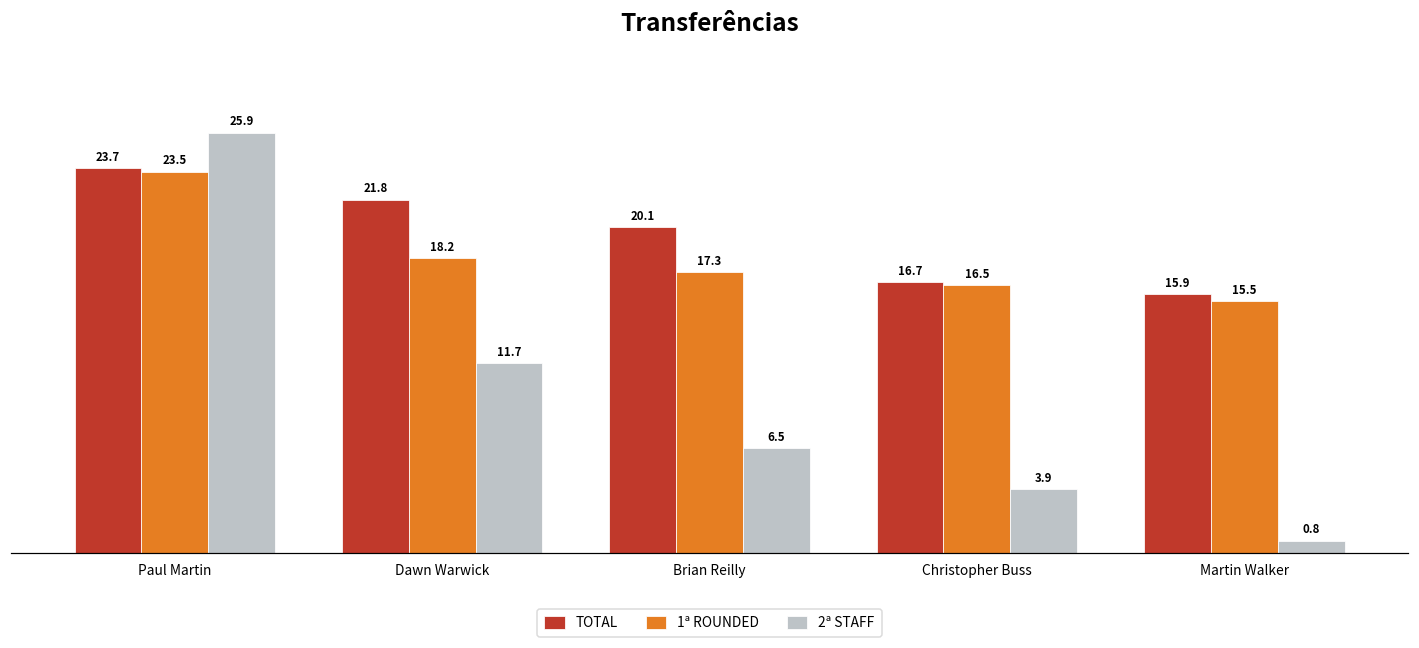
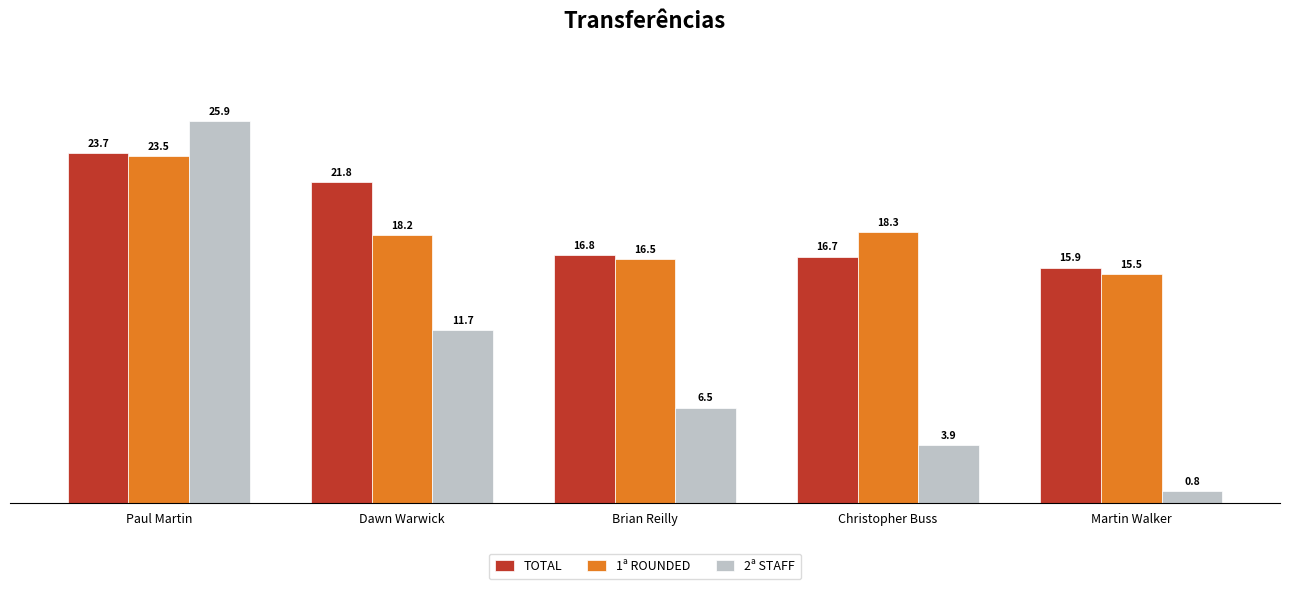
TOTAL, Brian Reilly: 20.1 -> 16.8
1ª ROUNDED, Brian Reilly: 17.3 -> 16.5
1ª ROUNDED, Christopher Buss: 16.5 -> 18.3
